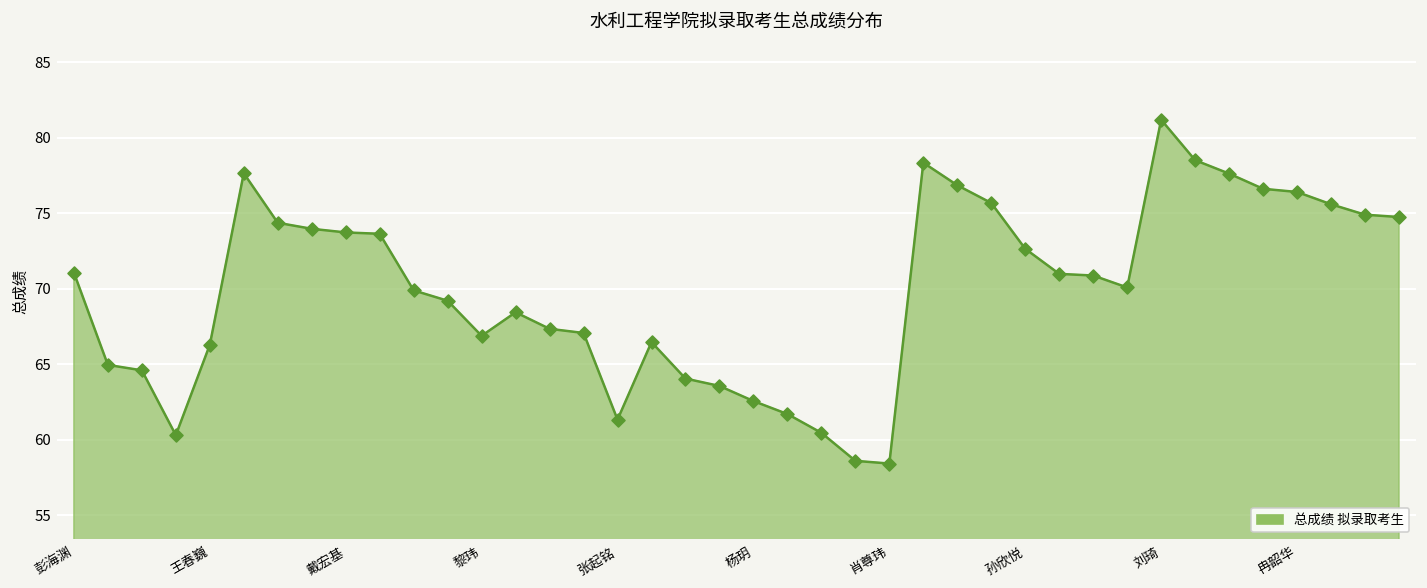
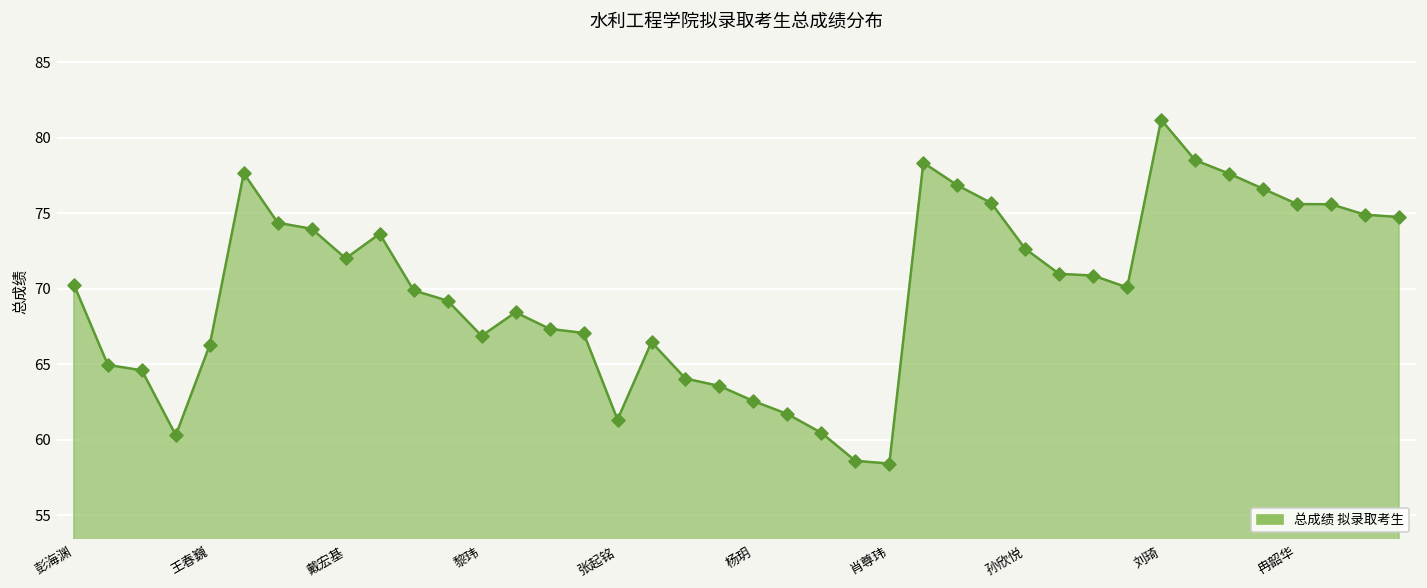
彭海渊: 71.1 -> 70.3
戴宏基: 73.7 -> 72.0
冉韶华: 76.4 -> 75.6
